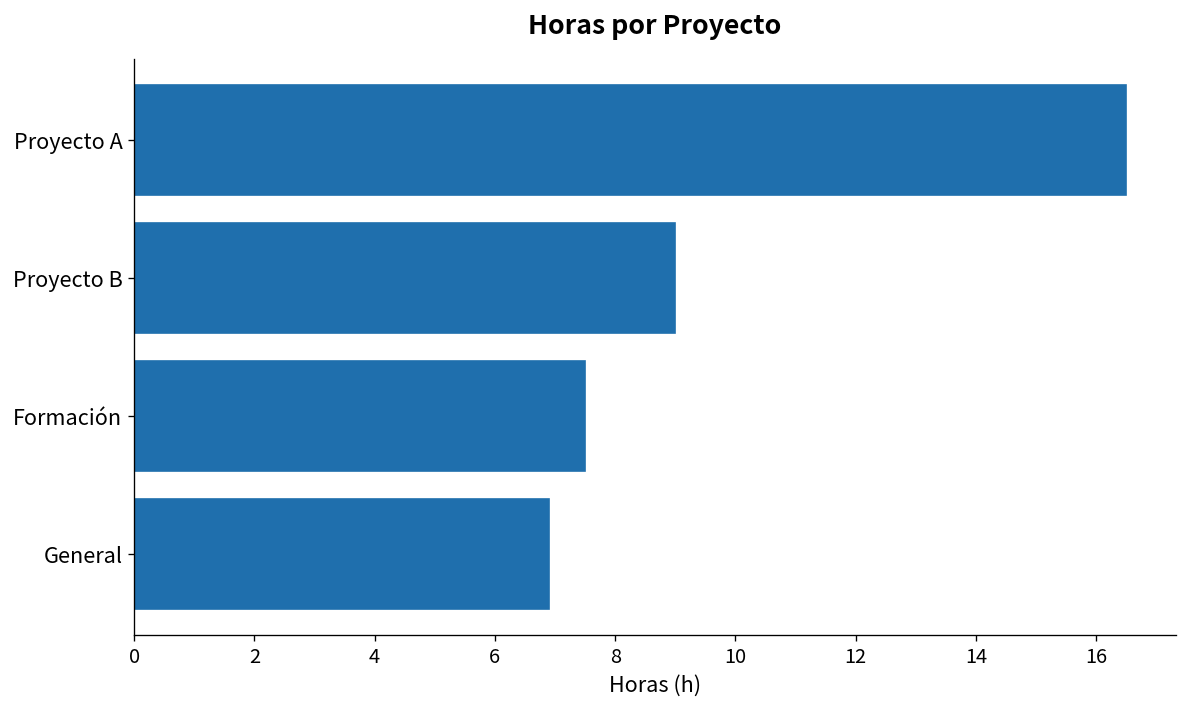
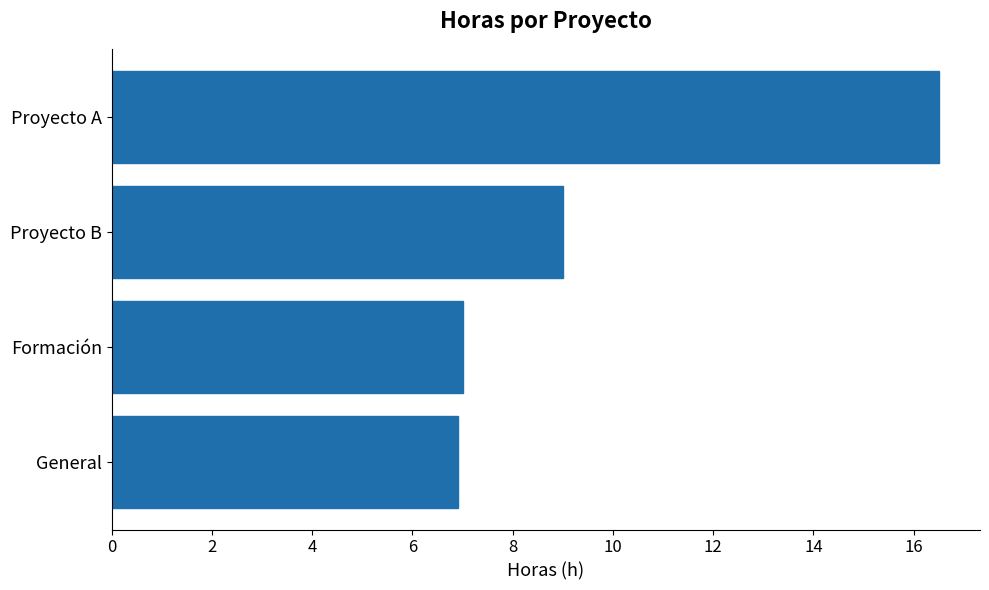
Formación: 7.5 -> 7.0
